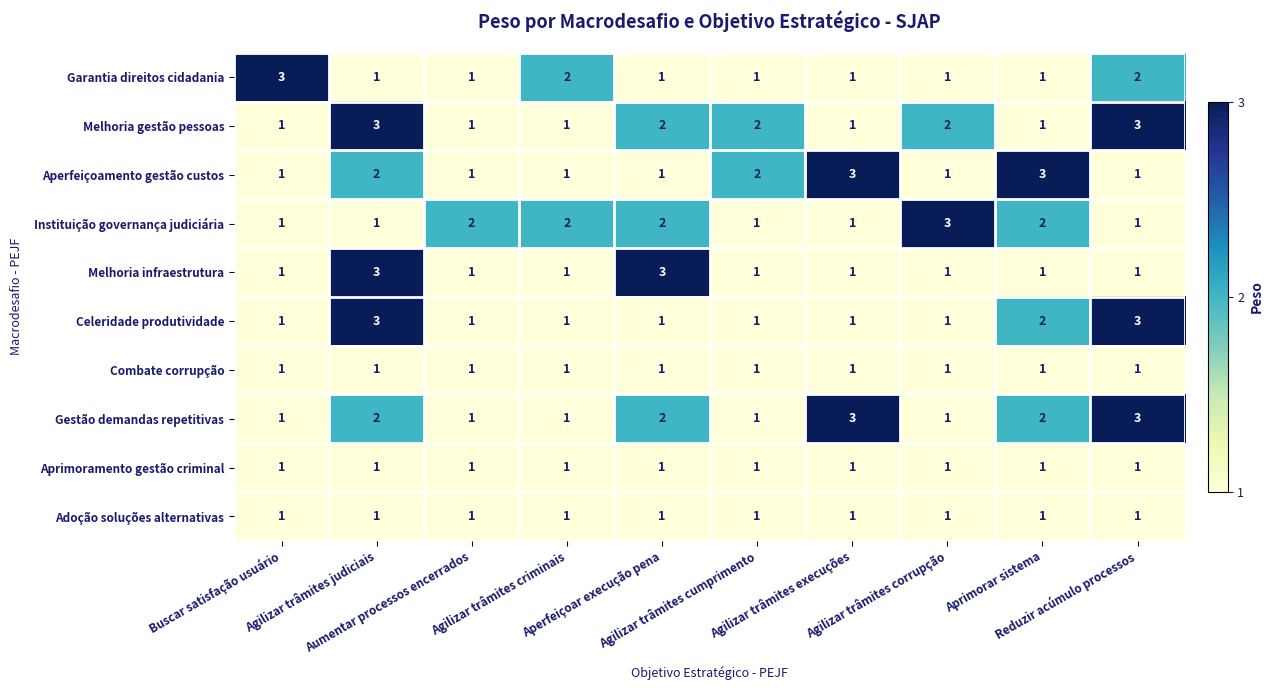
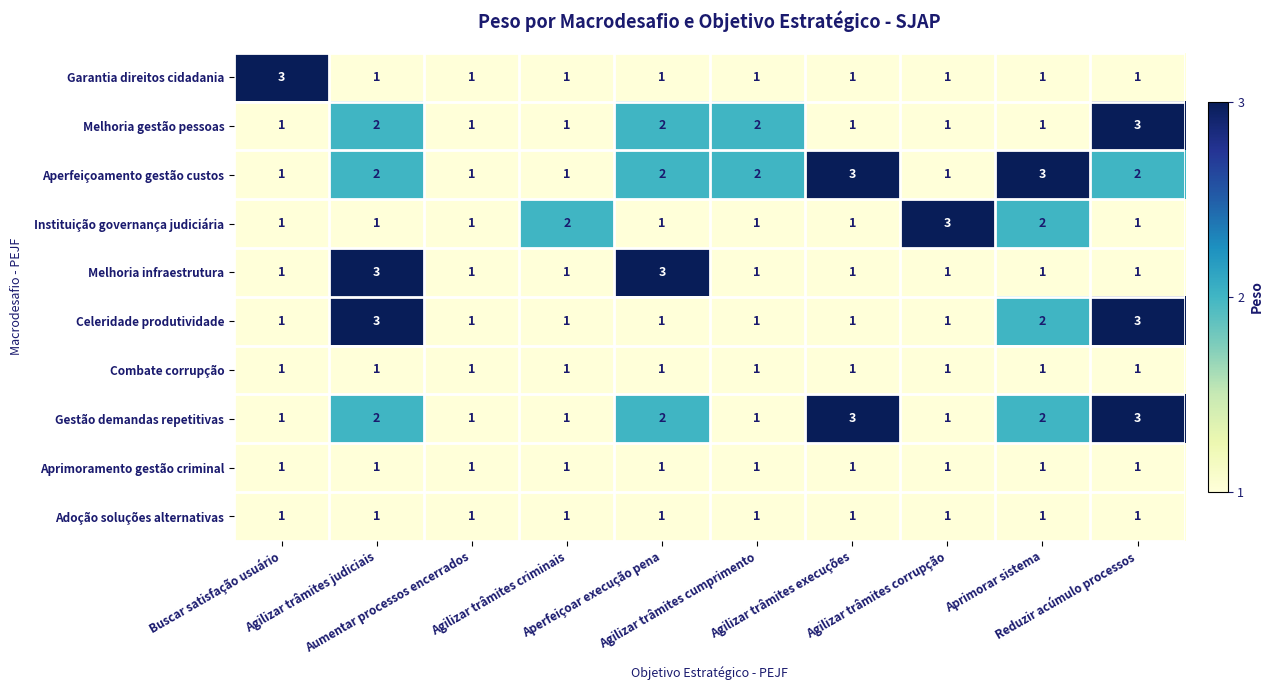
Garantia direitos cidadania, Agilizar trâmites criminais: 2 -> 1
Garantia direitos cidadania, Reduzir acúmulo processos: 2 -> 1
Melhoria gestão pessoas, Agilizar trâmites judiciais: 3 -> 2
Melhoria gestão pessoas, Agilizar trâmites corrupção: 2 -> 1
Aperfeiçoamento gestão custos, Aperfeiçoar execução pena: 1 -> 2
Aperfeiçoamento gestão custos, Reduzir acúmulo processos: 1 -> 2
Instituição governança judiciária, Aumentar processos encerrados: 2 -> 1
Instituição governança judiciária, Aperfeiçoar execução pena: 2 -> 1
